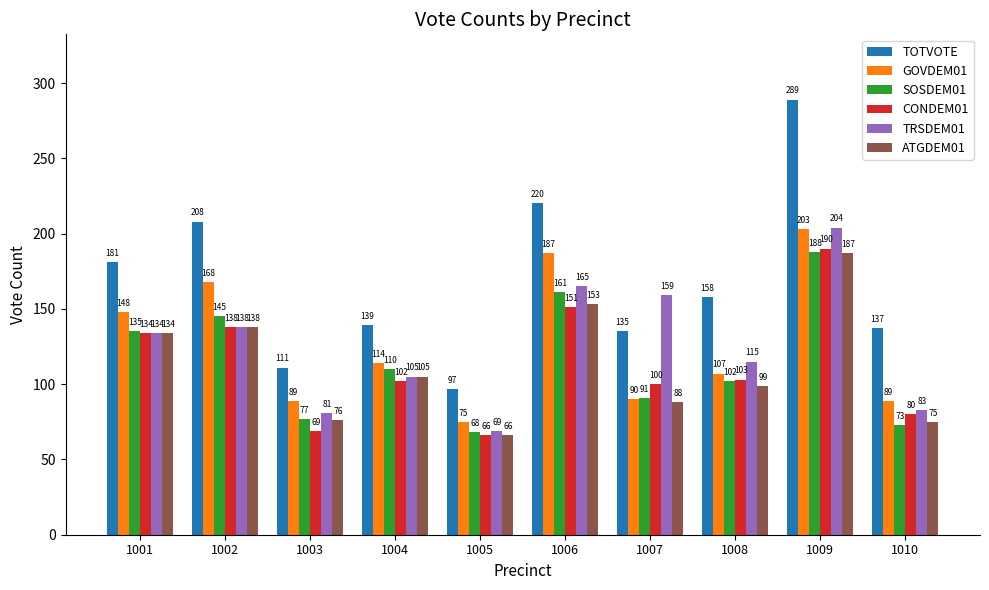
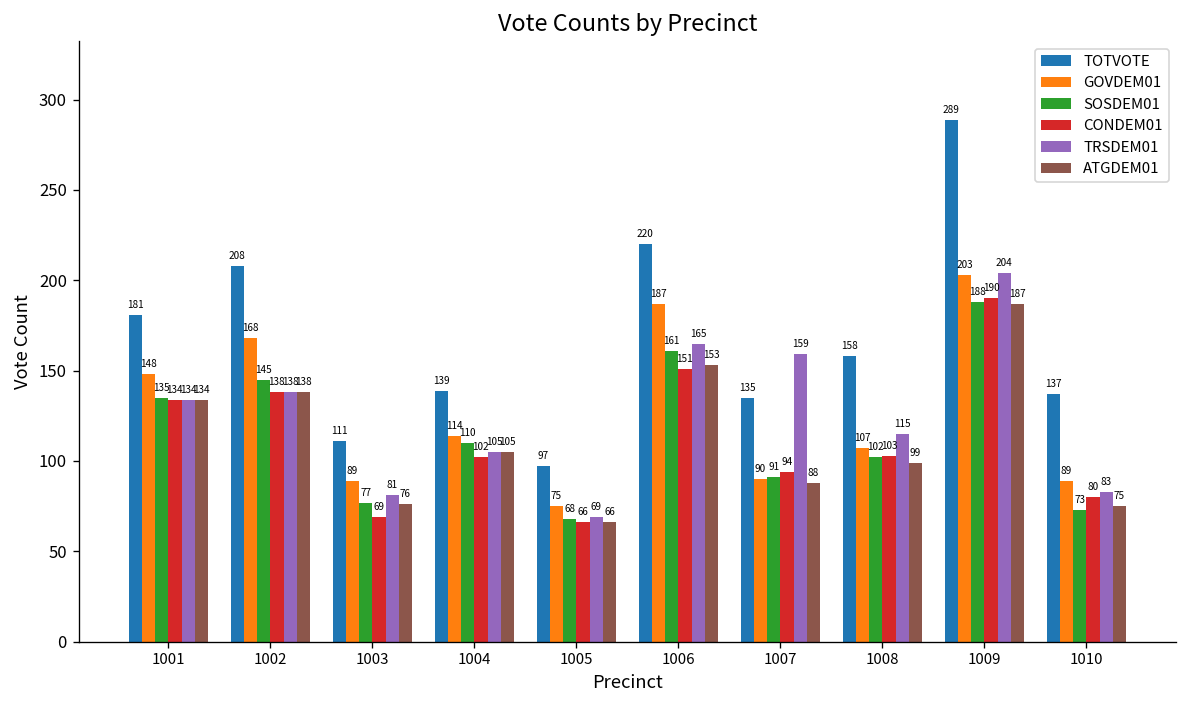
CONDEM01, 1007: 100 -> 94
